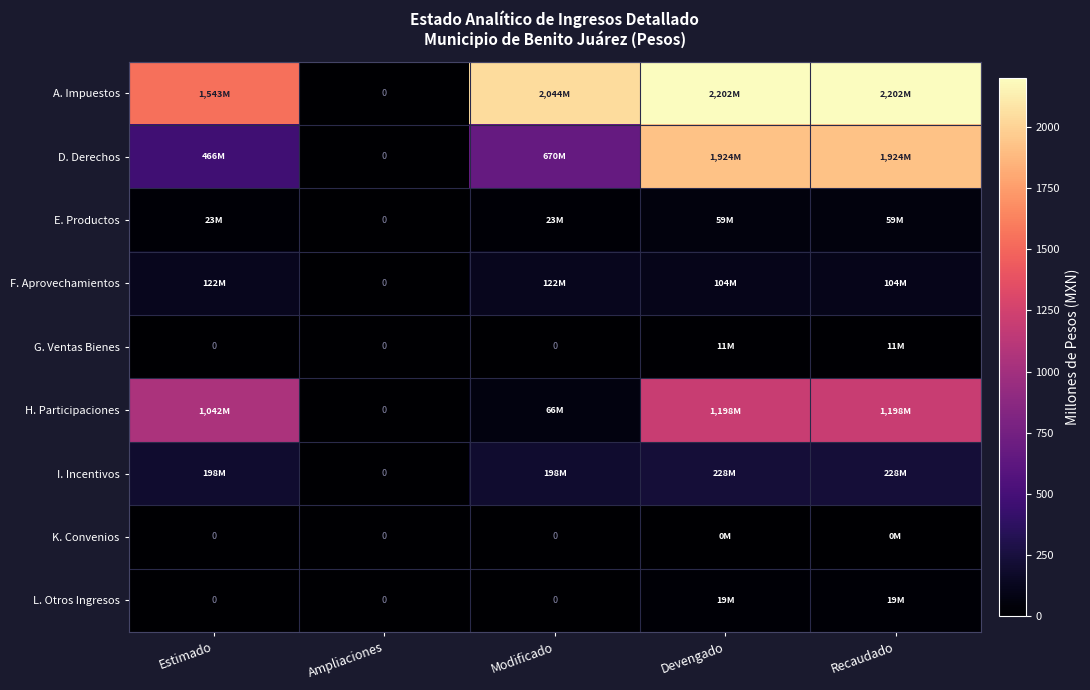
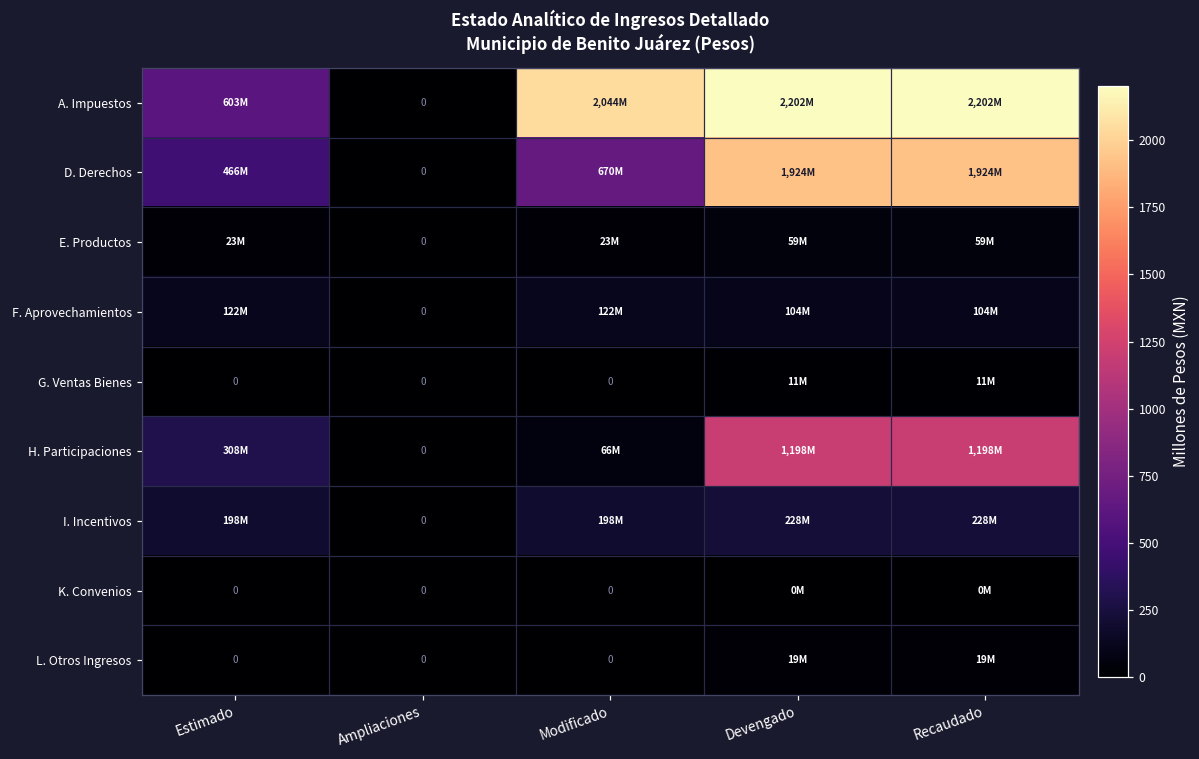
A. Impuestos, Estimado: 1,543M -> 603M
H. Participaciones, Estimado: 1,042M -> 308M
